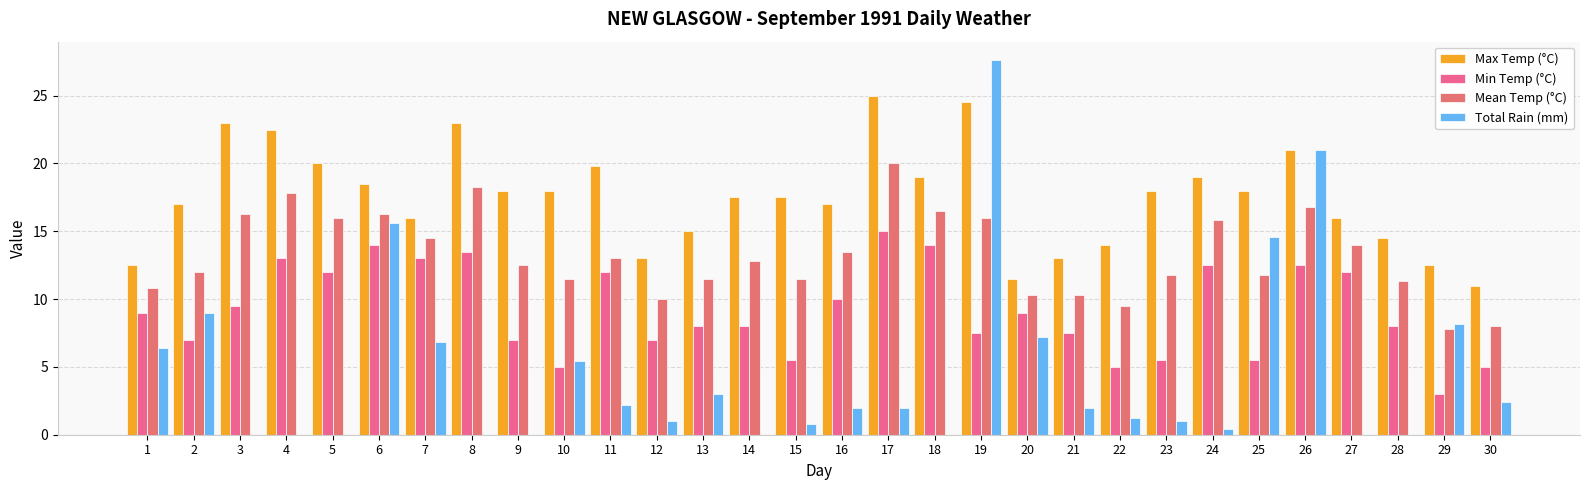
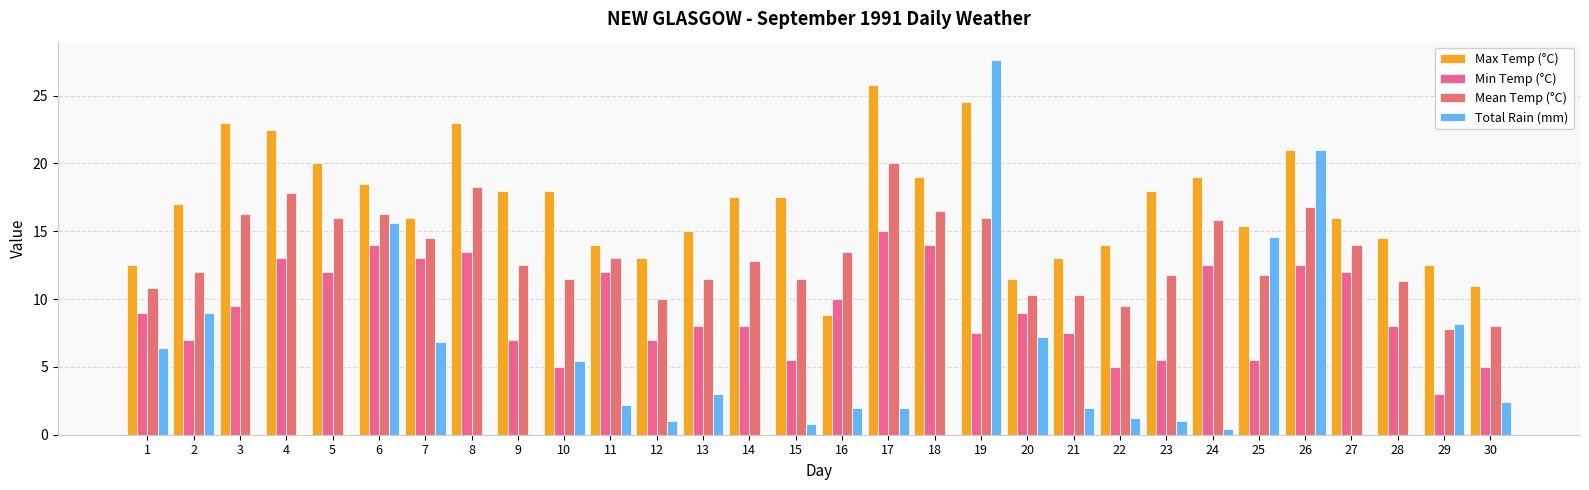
Max Temp (°C), 11: 19.8 -> 14.0
Max Temp (°C), 16: 17.0 -> 8.8
Max Temp (°C), 17: 25.0 -> 25.8
Max Temp (°C), 25: 18.0 -> 15.4
